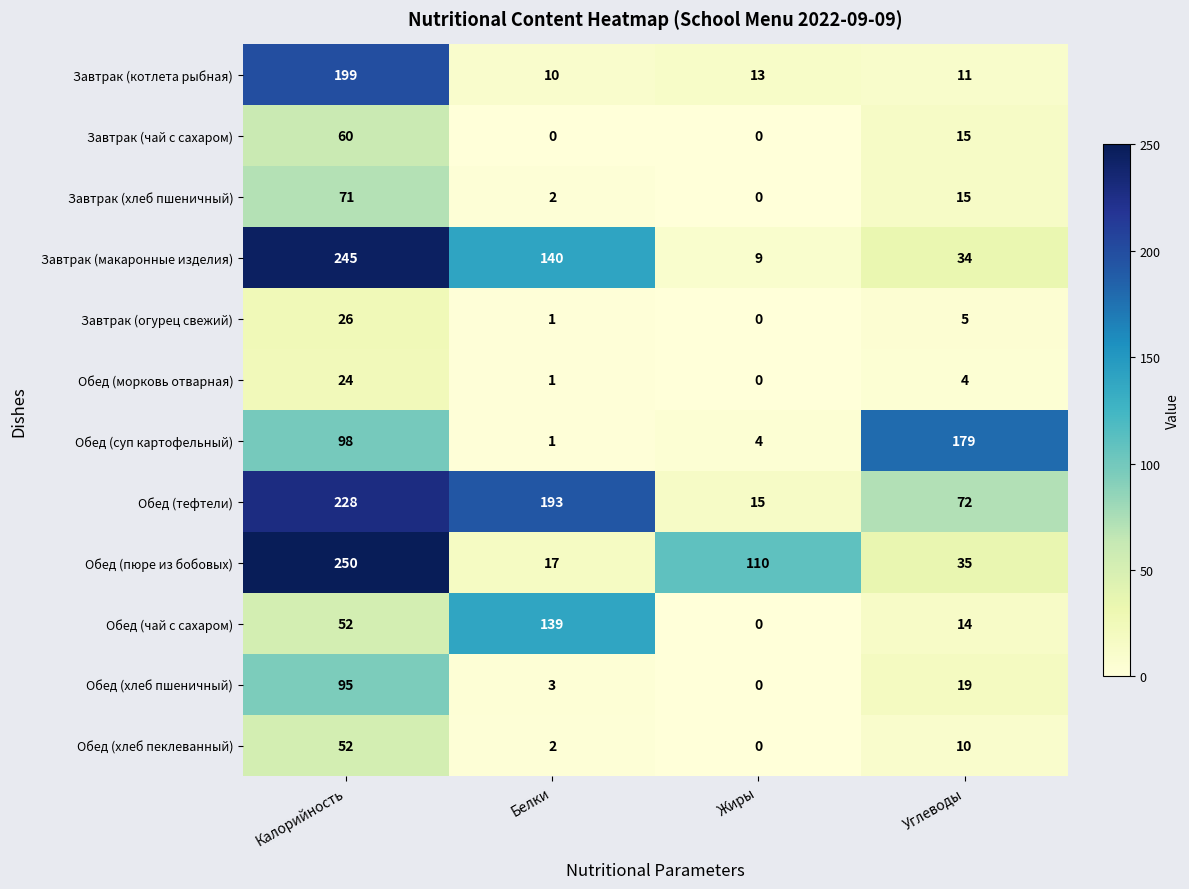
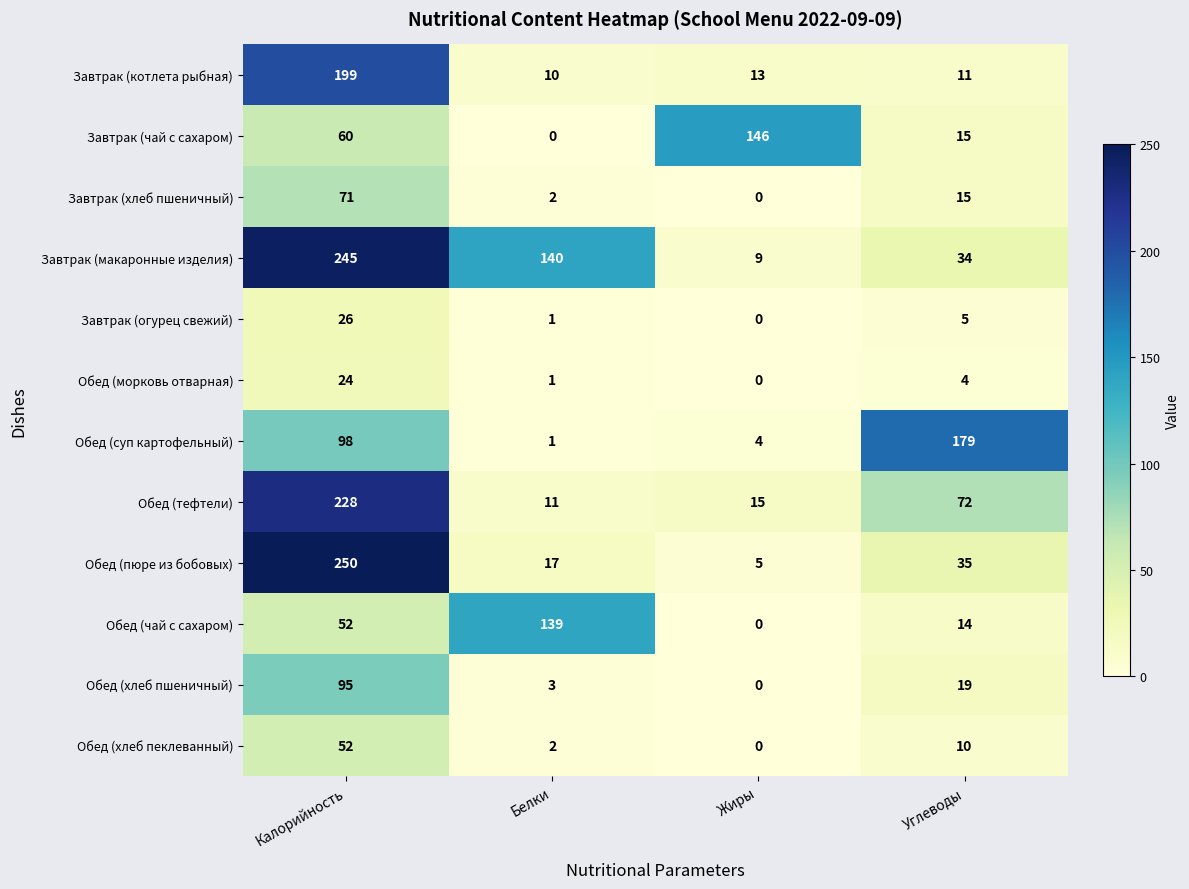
Завтрак (чай с сахаром), Жиры: 0 -> 146
Обед (тефтели), Белки: 193 -> 11
Обед (пюре из бобовых), Жиры: 110 -> 5
